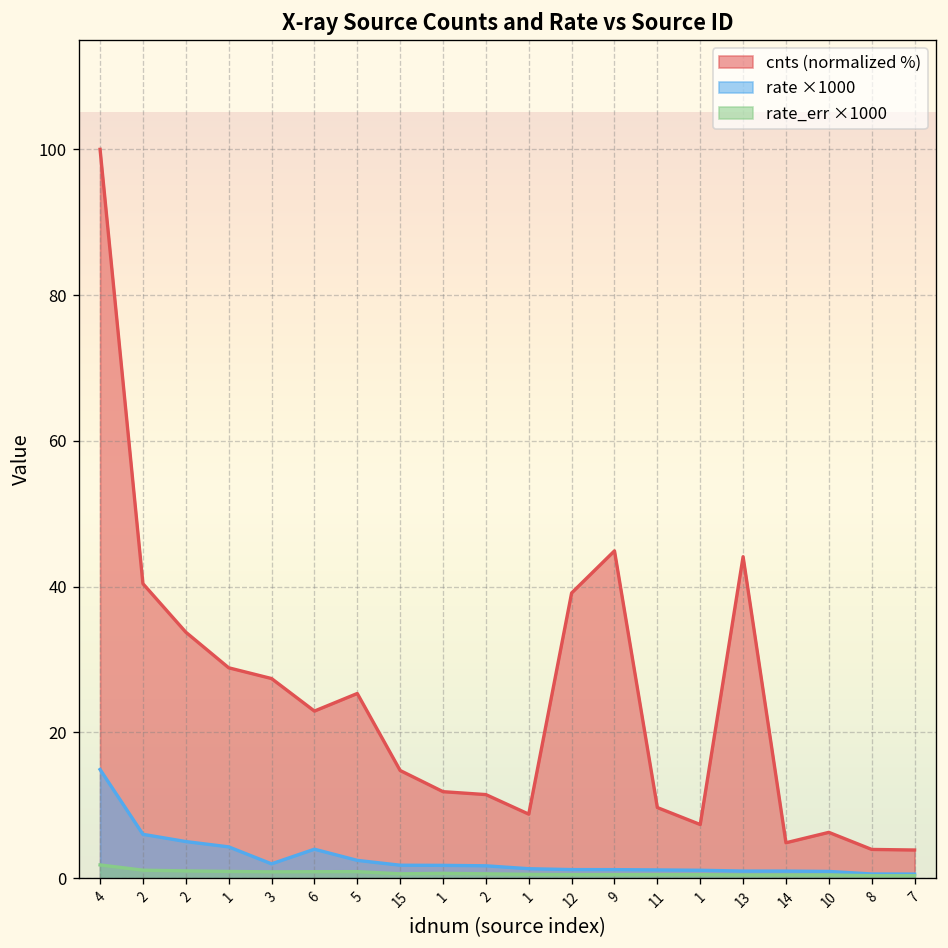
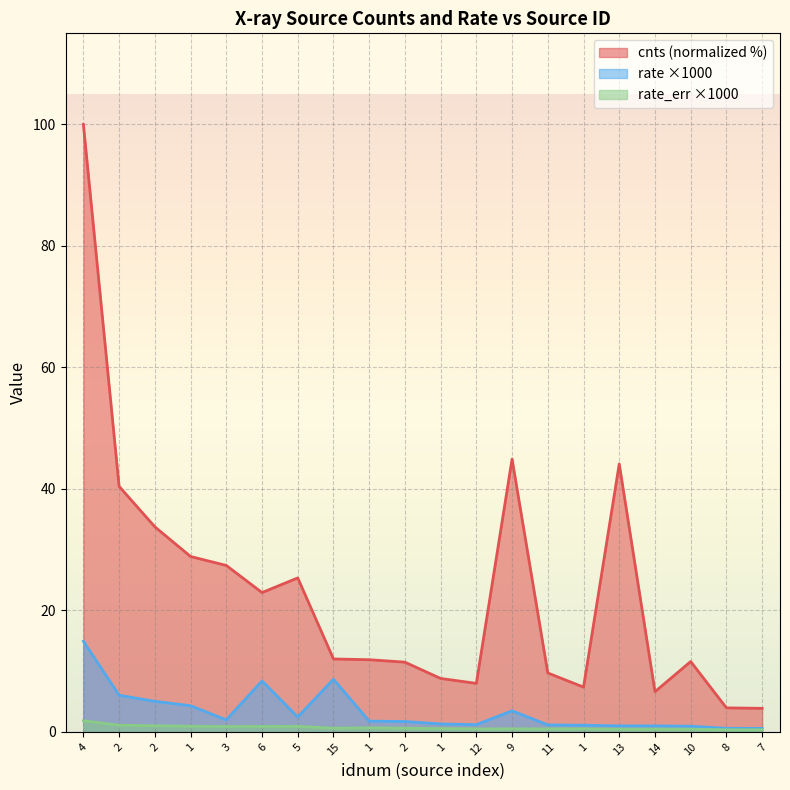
rate ×1000, 6: 4 -> 8
cnts (normalized %), 15: 15 -> 12
rate ×1000, 15: 2 -> 9
cnts (normalized %), 12: 39 -> 8
rate ×1000, 9: 1 -> 3
cnts (normalized %), 14: 5 -> 7
cnts (normalized %), 10: 6 -> 12
